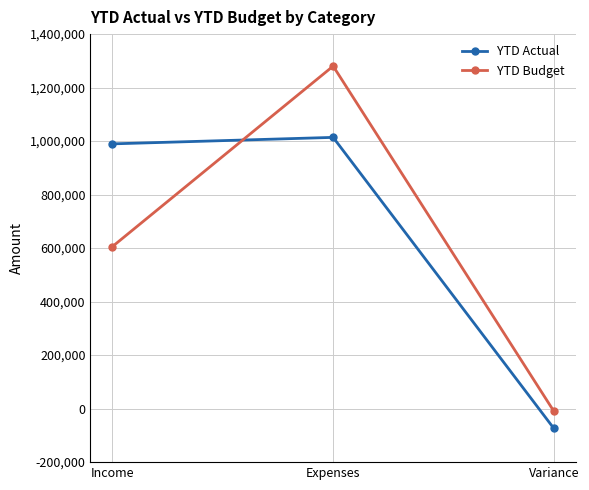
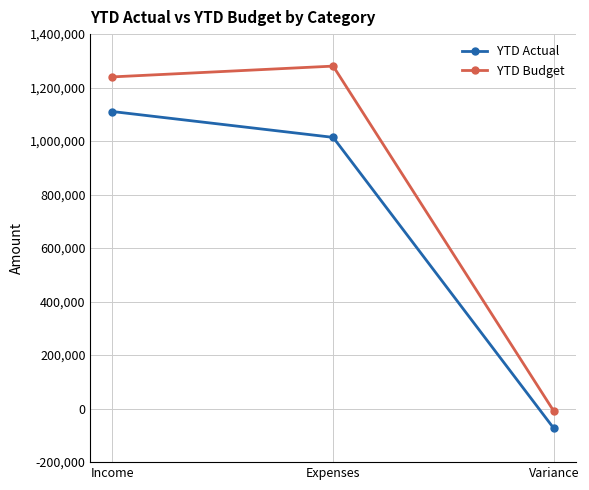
YTD Actual, Income: 990,000 -> 1,110,000
YTD Budget, Income: 610,000 -> 1,240,000
